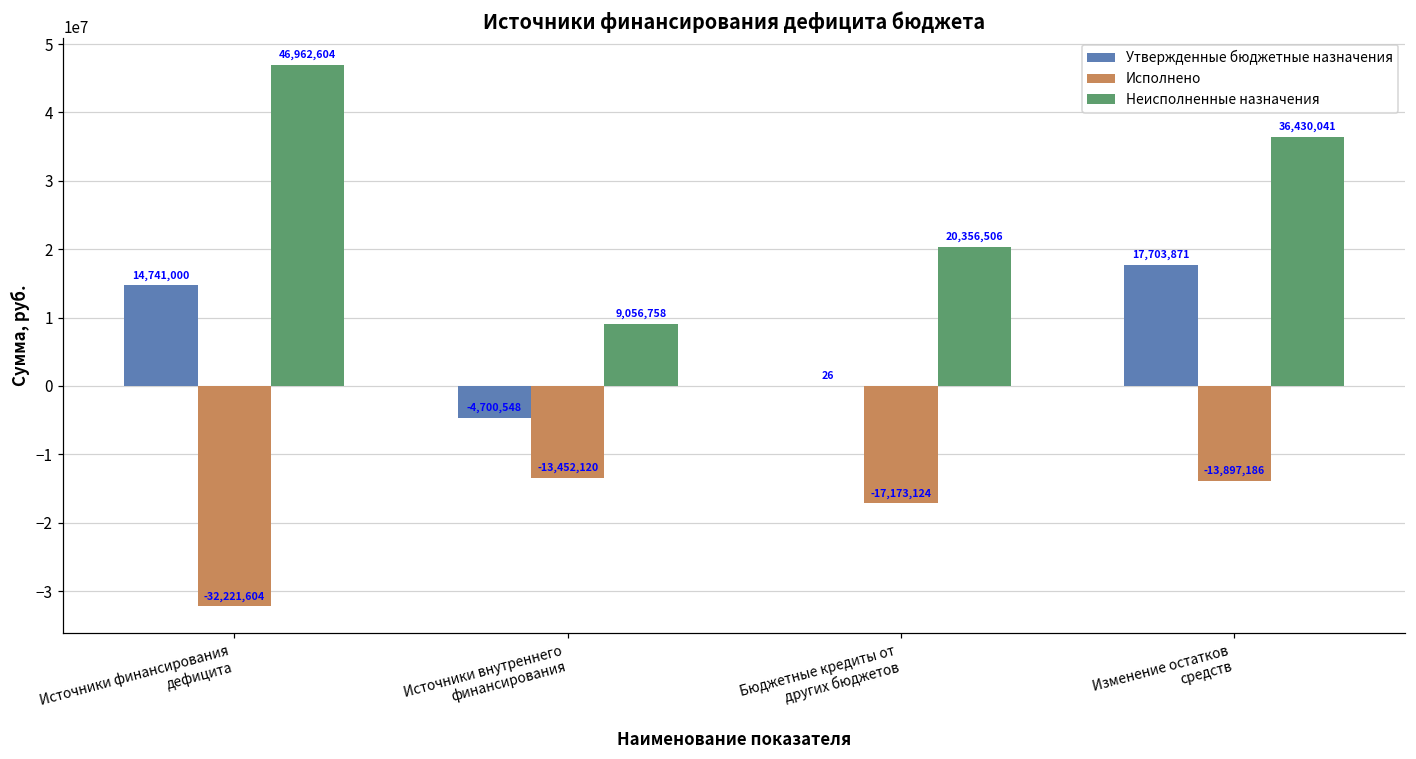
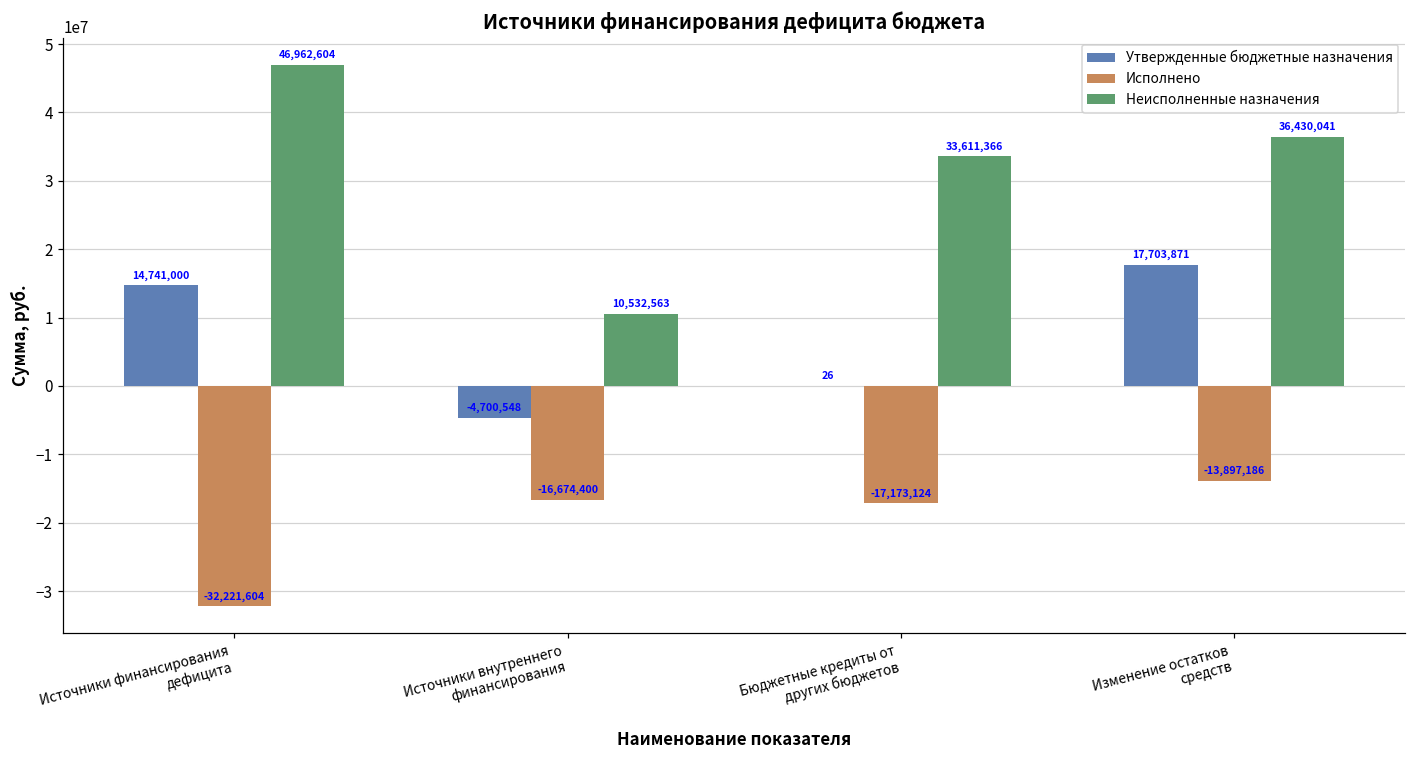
Исполнено, Источники внутреннего финансирования: -13,452,120 -> -16,674,400
Неисполненные назначения, Источники внутреннего финансирования: 9,056,758 -> 10,532,563
Неисполненные назначения, Бюджетные кредиты от других бюджетов: 20,356,506 -> 33,611,366
